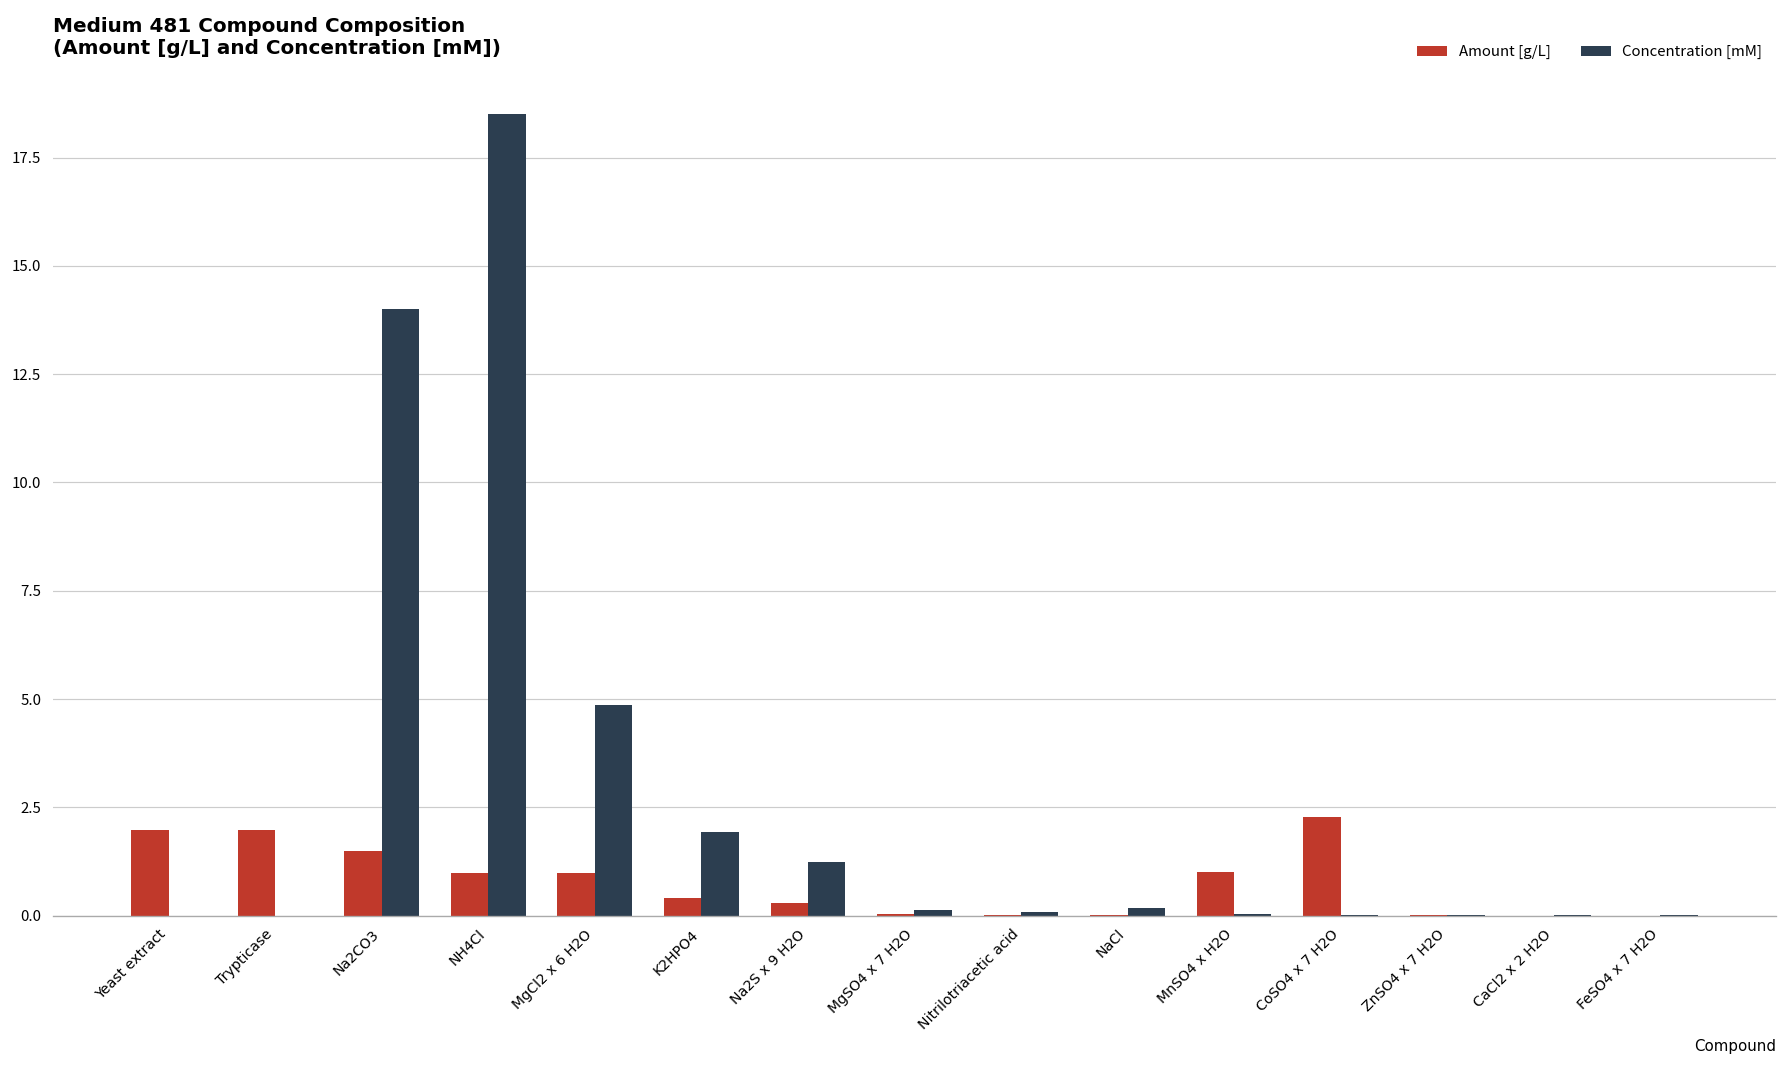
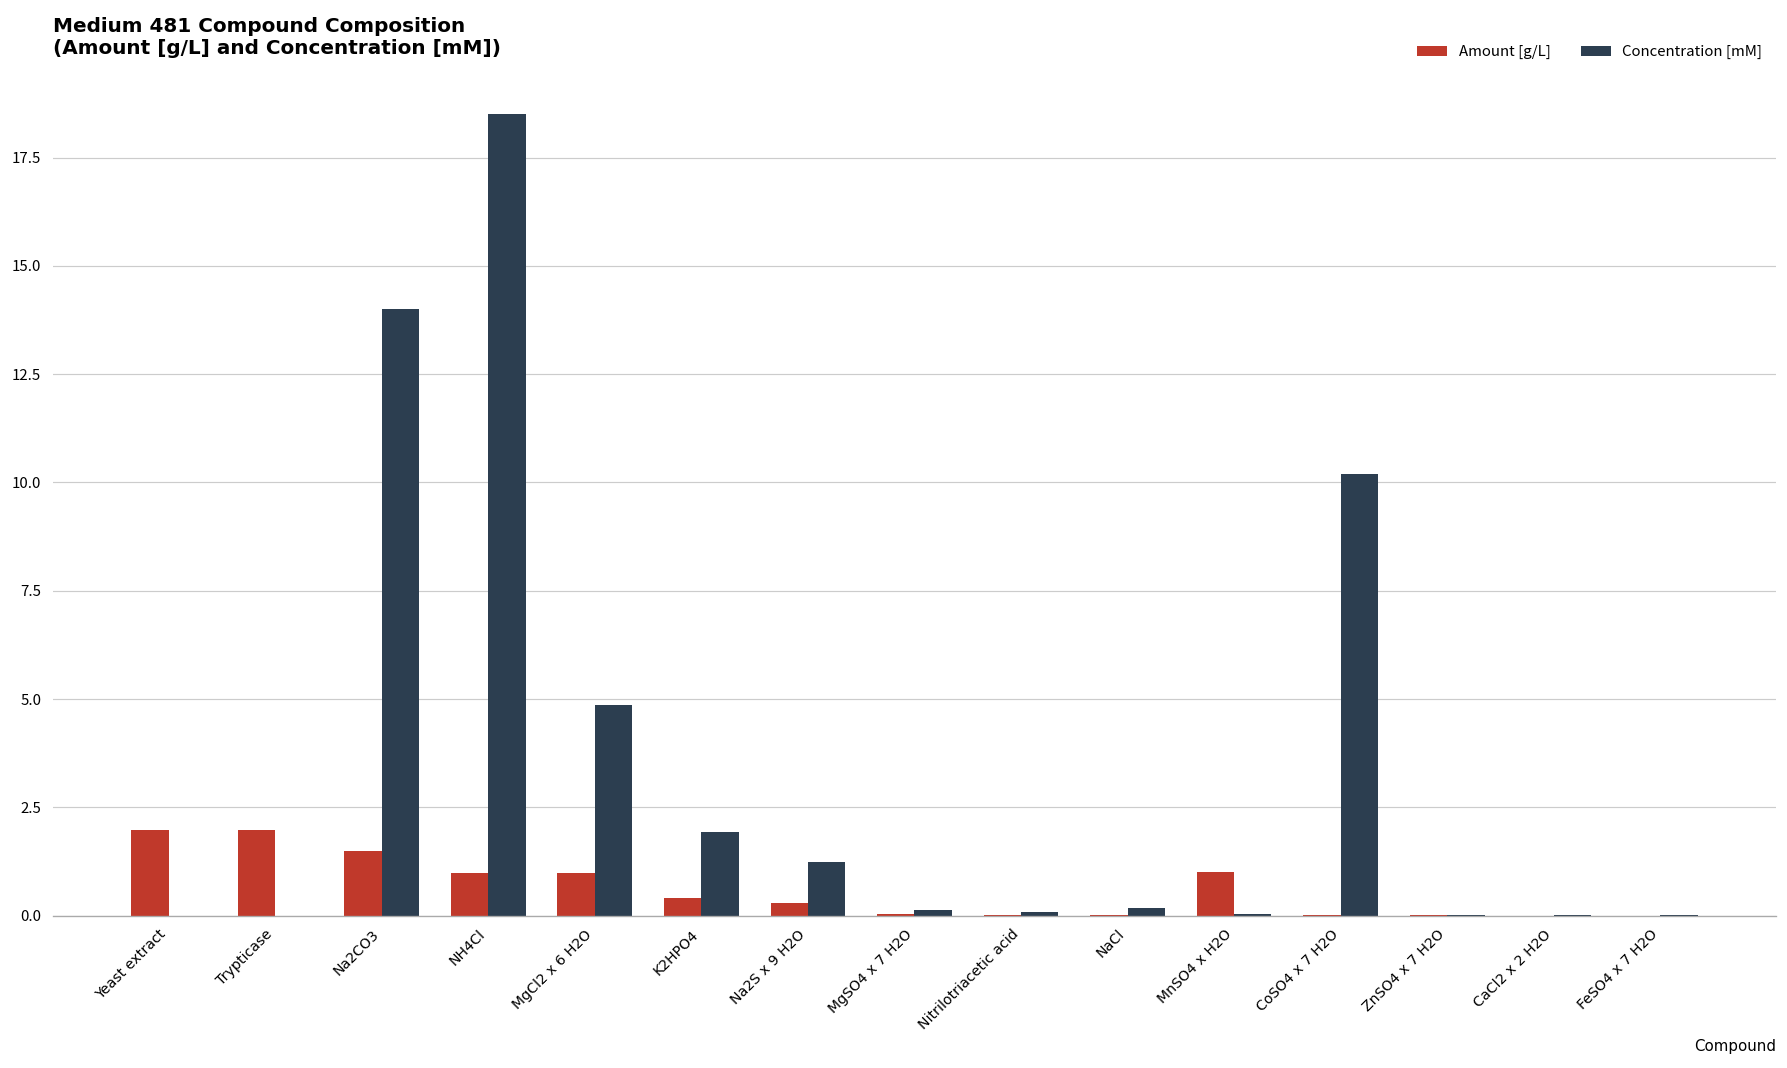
Amount [g/L], CoSO4 x 7 H2O: 2.3 -> 0.0
Concentration [mM], CoSO4 x 7 H2O: 0.0 -> 10.2
